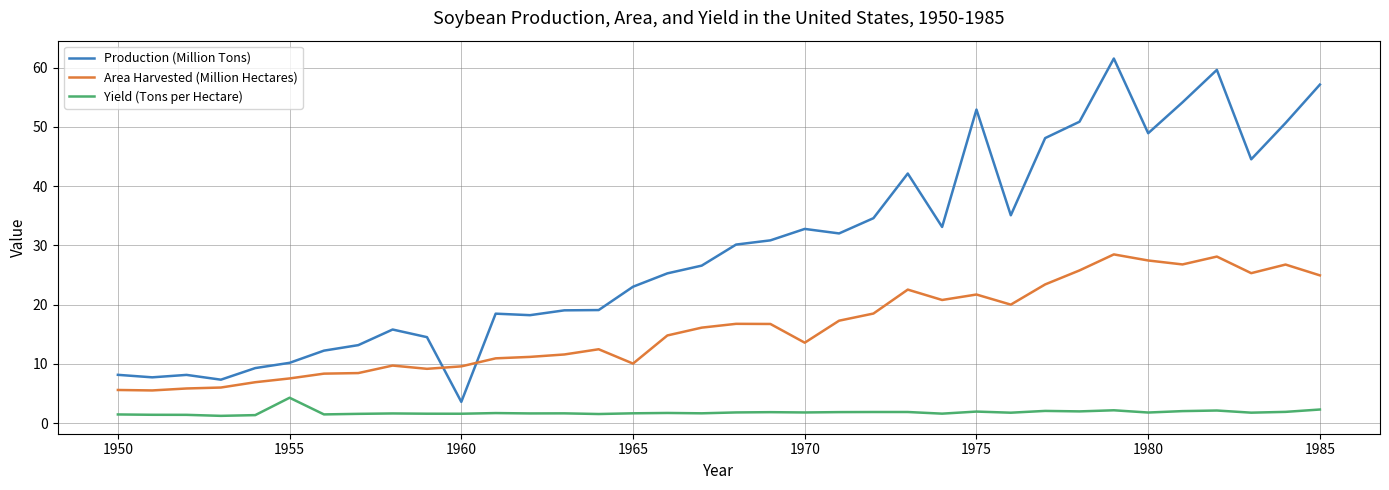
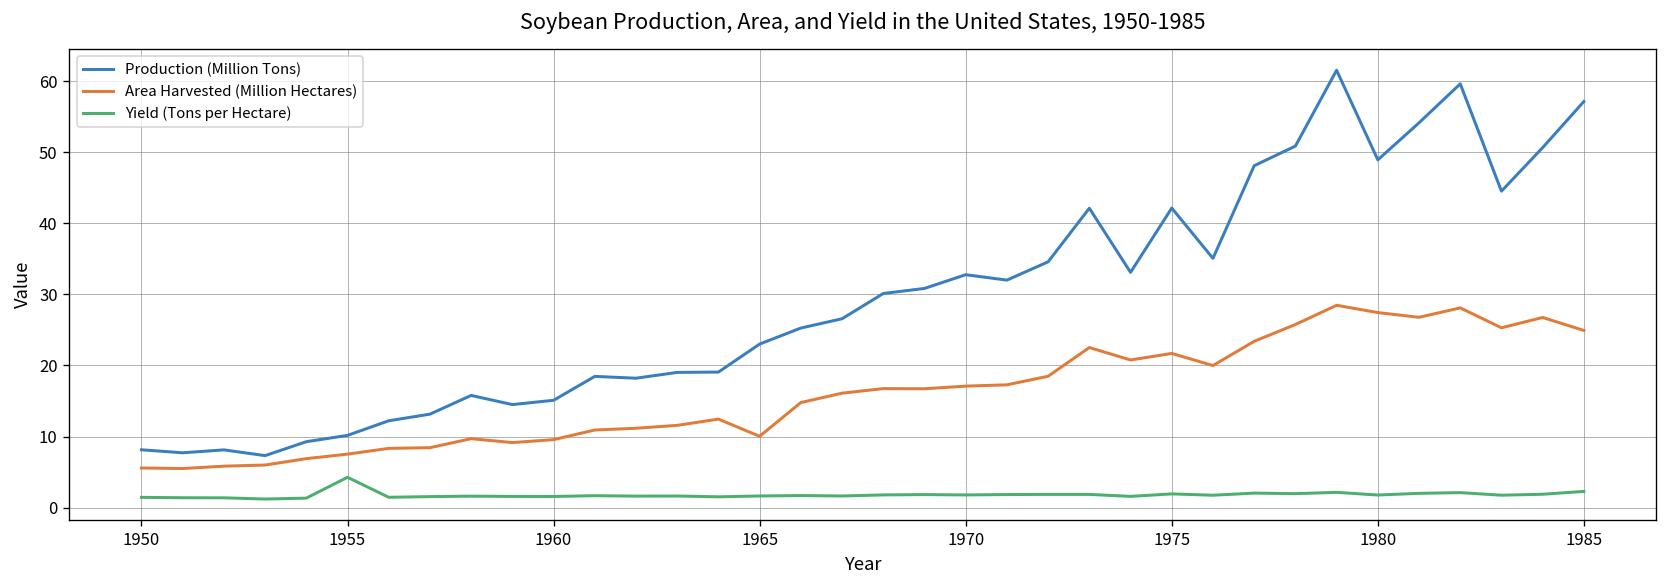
Production (Million Tons), 1960: 4 -> 15
Area Harvested (Million Hectares), 1970: 14 -> 17
Production (Million Tons), 1975: 53 -> 42
